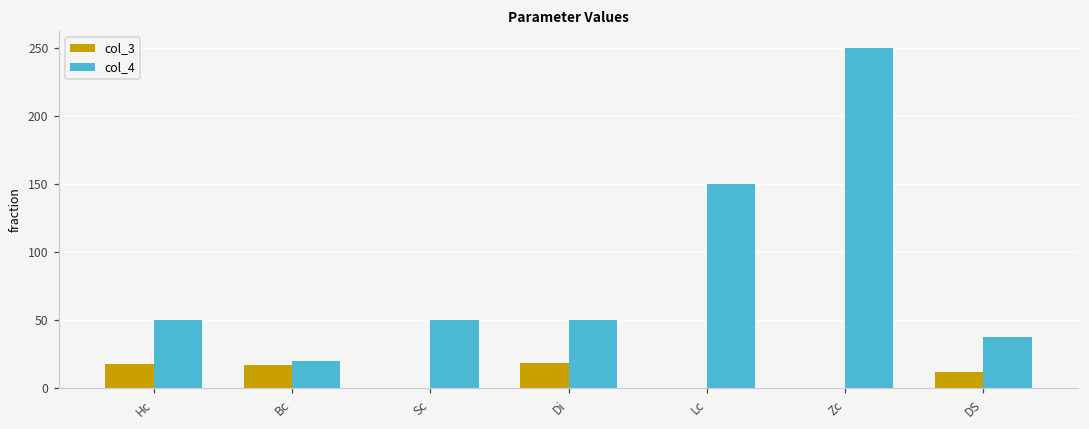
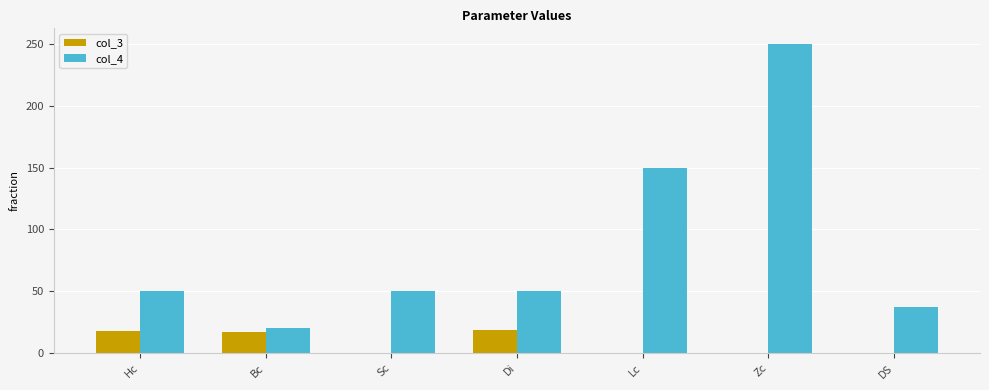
col_3, DS: 12 -> 0
